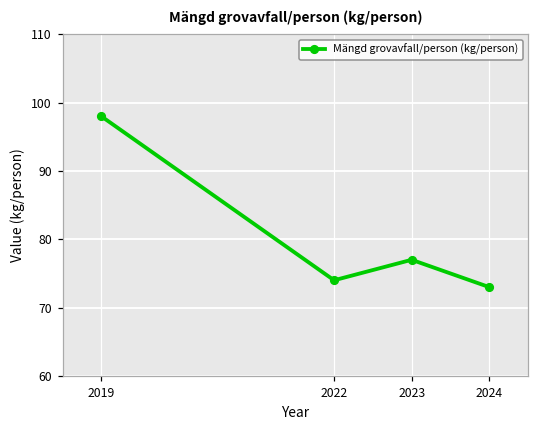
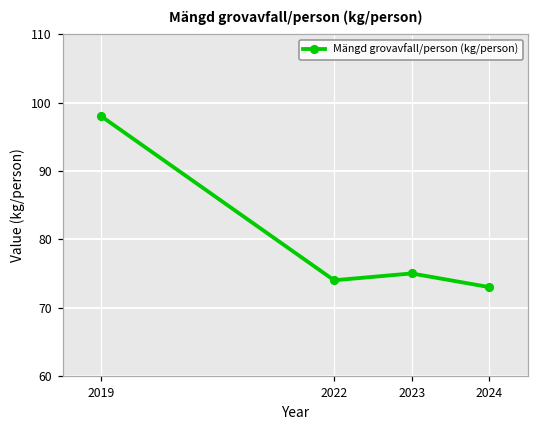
2023: 77 -> 75
